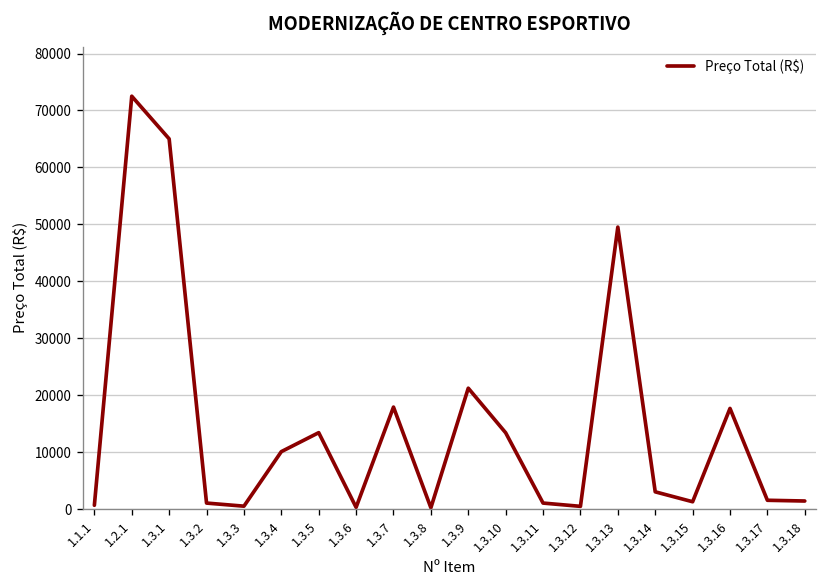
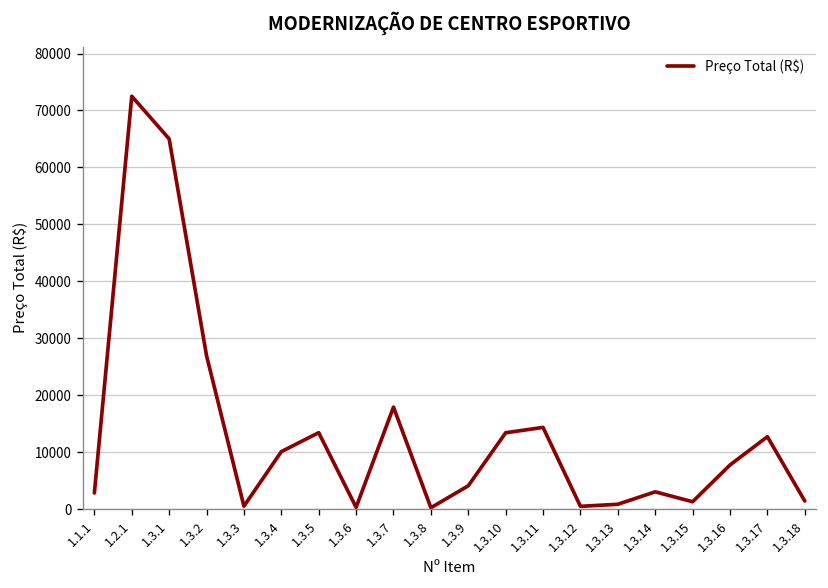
1.1.1: 1000 -> 3000
1.3.2: 1000 -> 27000
1.3.9: 21000 -> 4000
1.3.11: 1000 -> 14000
1.3.13: 50000 -> 1000
1.3.16: 18000 -> 8000
1.3.17: 2000 -> 13000
